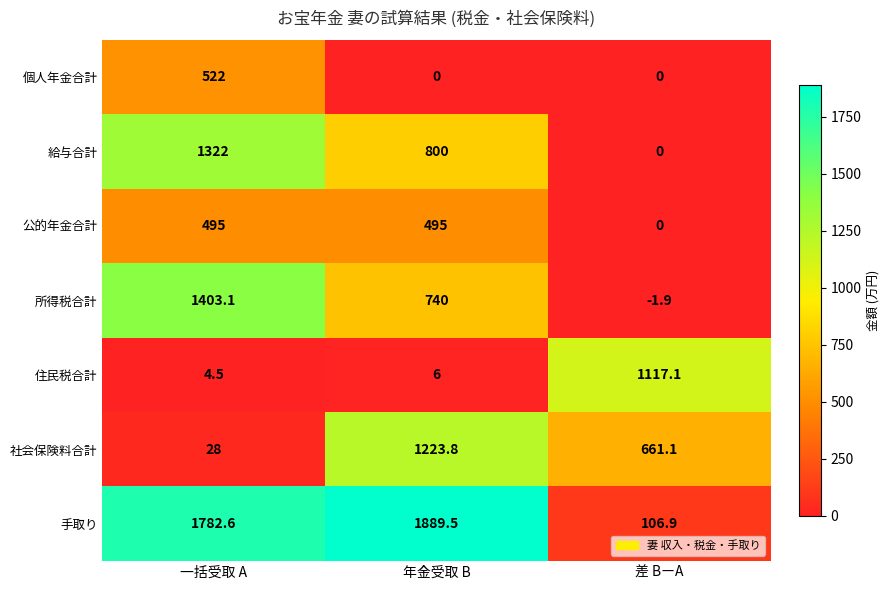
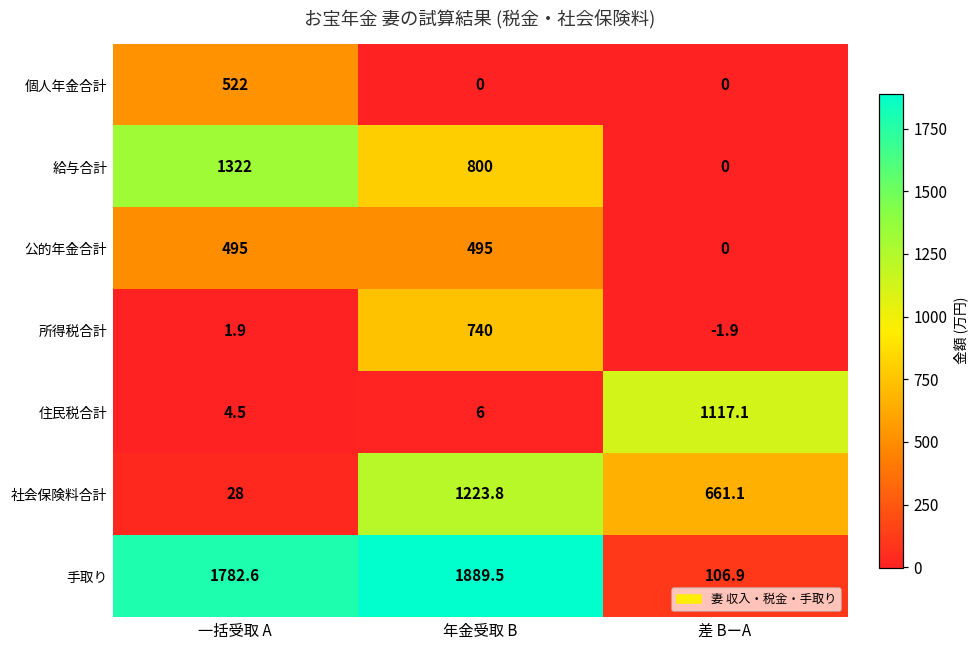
所得税合計, 一括受取 A: 1403.1 -> 1.9
